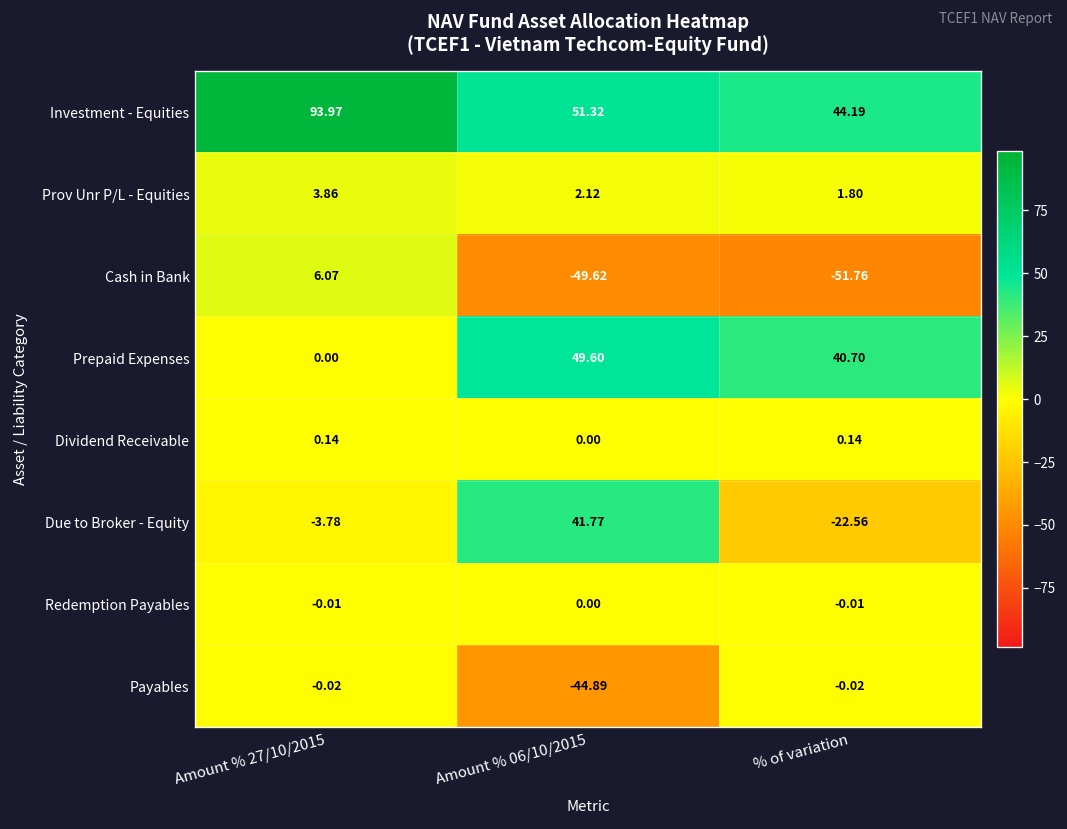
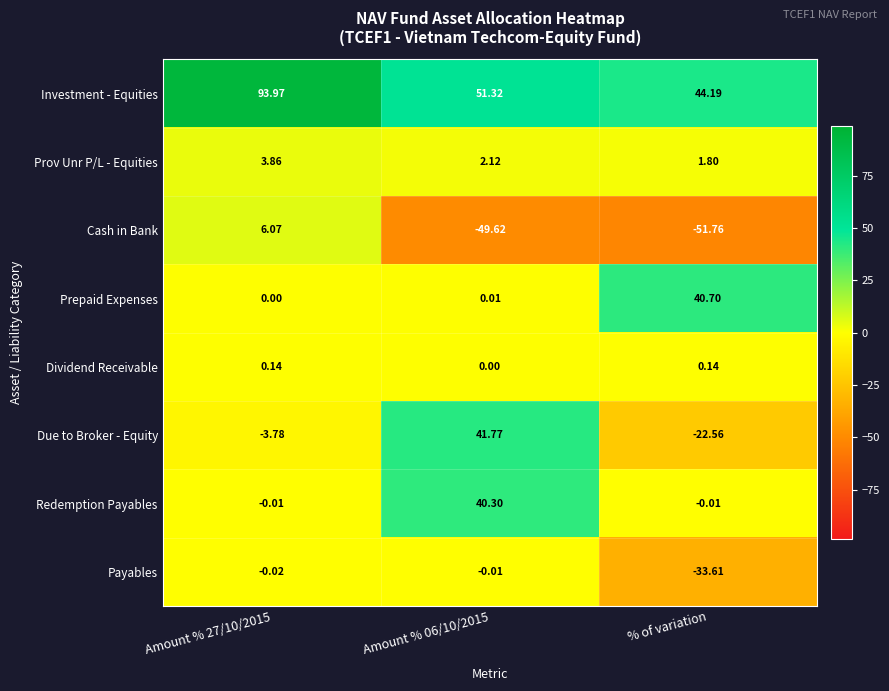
Prepaid Expenses, Amount % 06/10/2015: 49.60 -> 0.01
Redemption Payables, Amount % 06/10/2015: 0.00 -> 40.30
Payables, Amount % 06/10/2015: -44.89 -> -0.01
Payables, % of variation: -0.02 -> -33.61
